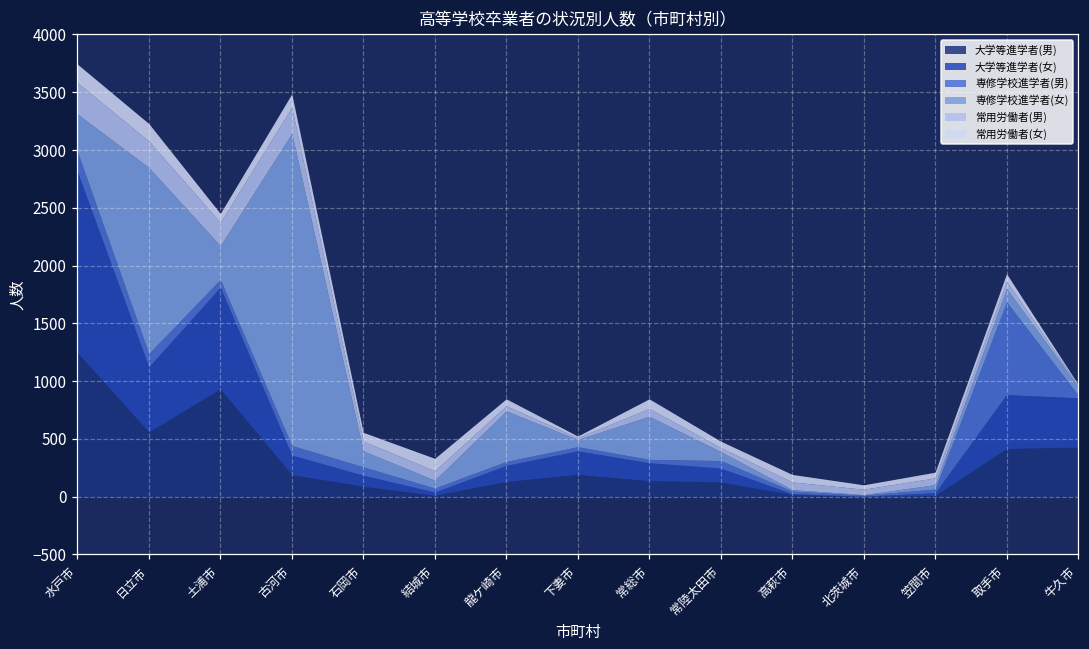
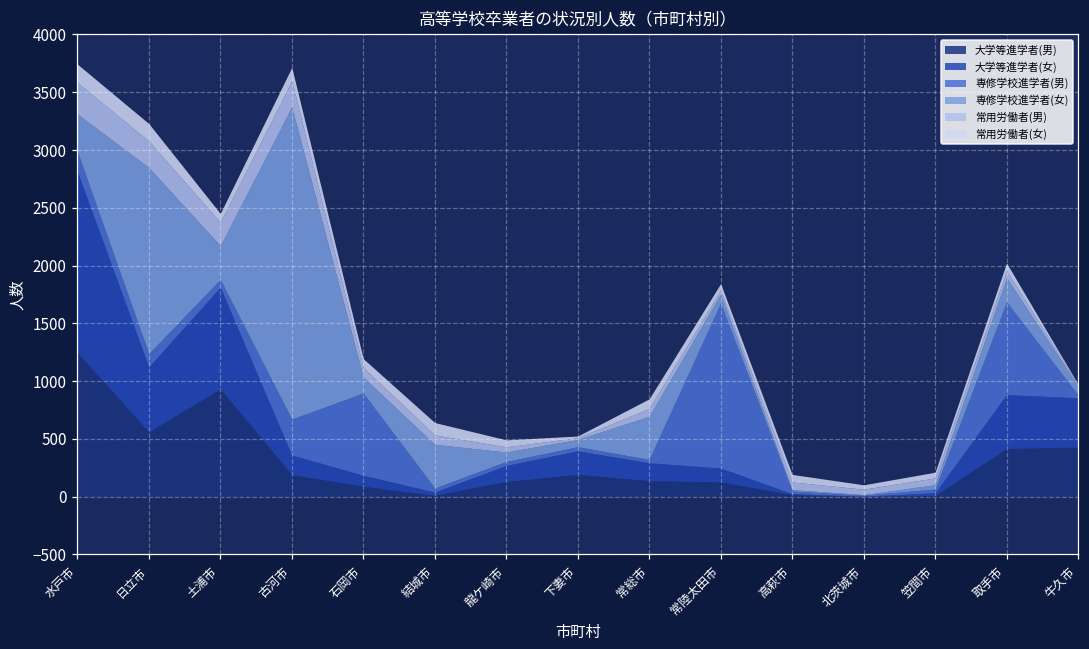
専修学校進学者(男), 古河市: 80 -> 310
専修学校進学者(男), 石岡市: 70 -> 710
専修学校進学者(女), 結城市: 70 -> 380
専修学校進学者(女), 龍ケ崎市: 440 -> 80
専修学校進学者(男), 常陸太田市: 70 -> 1430
専修学校進学者(女), 取手市: 120 -> 210
